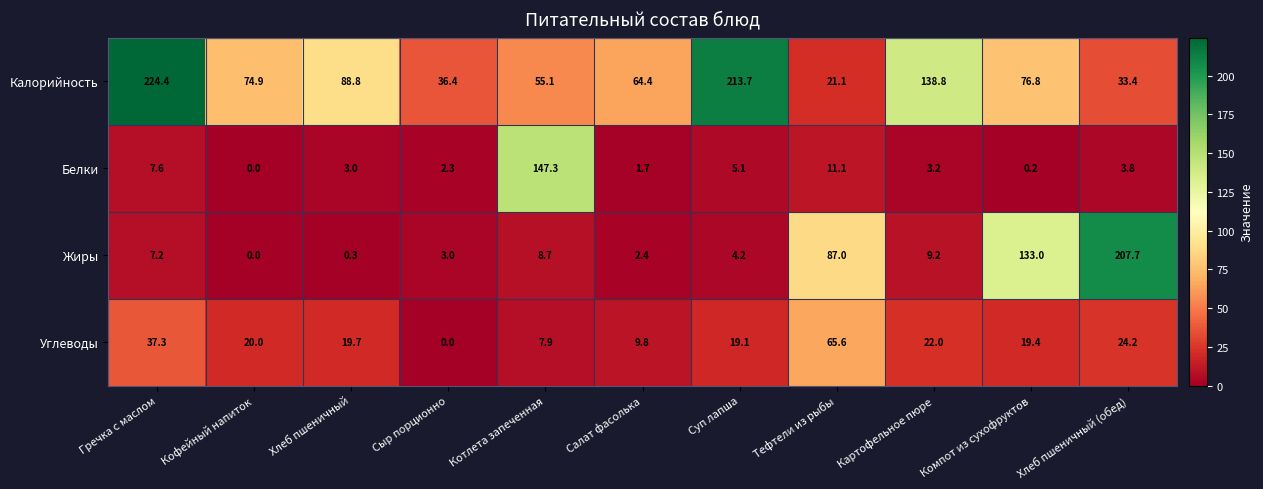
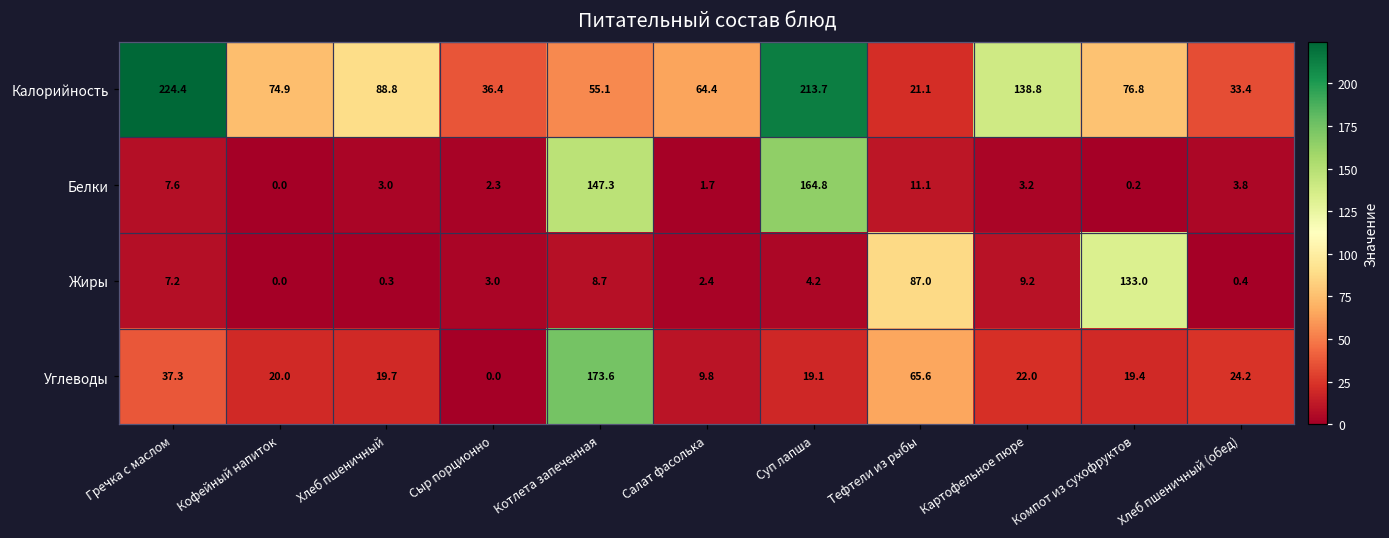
Белки, Суп лапша: 5.1 -> 164.8
Жиры, Хлеб пшеничный (обед): 207.7 -> 0.4
Углеводы, Котлета запеченная: 7.9 -> 173.6
